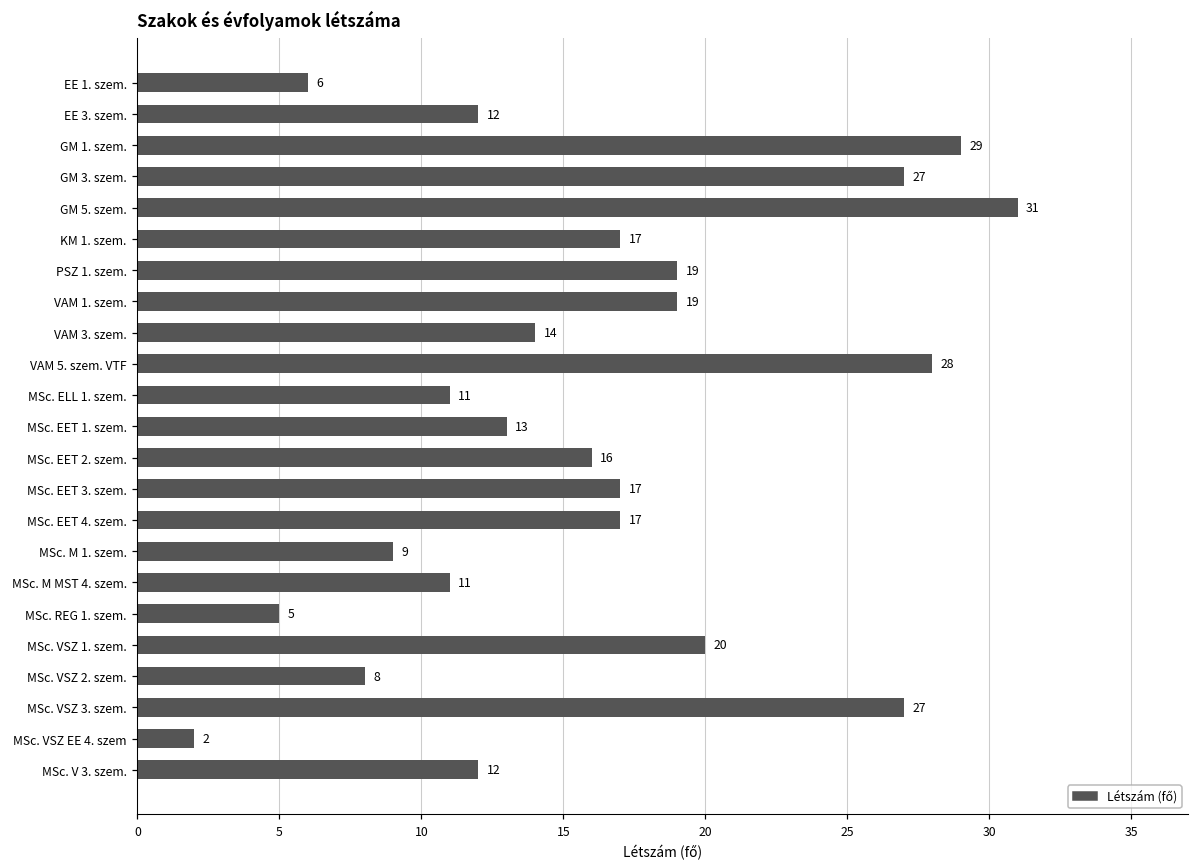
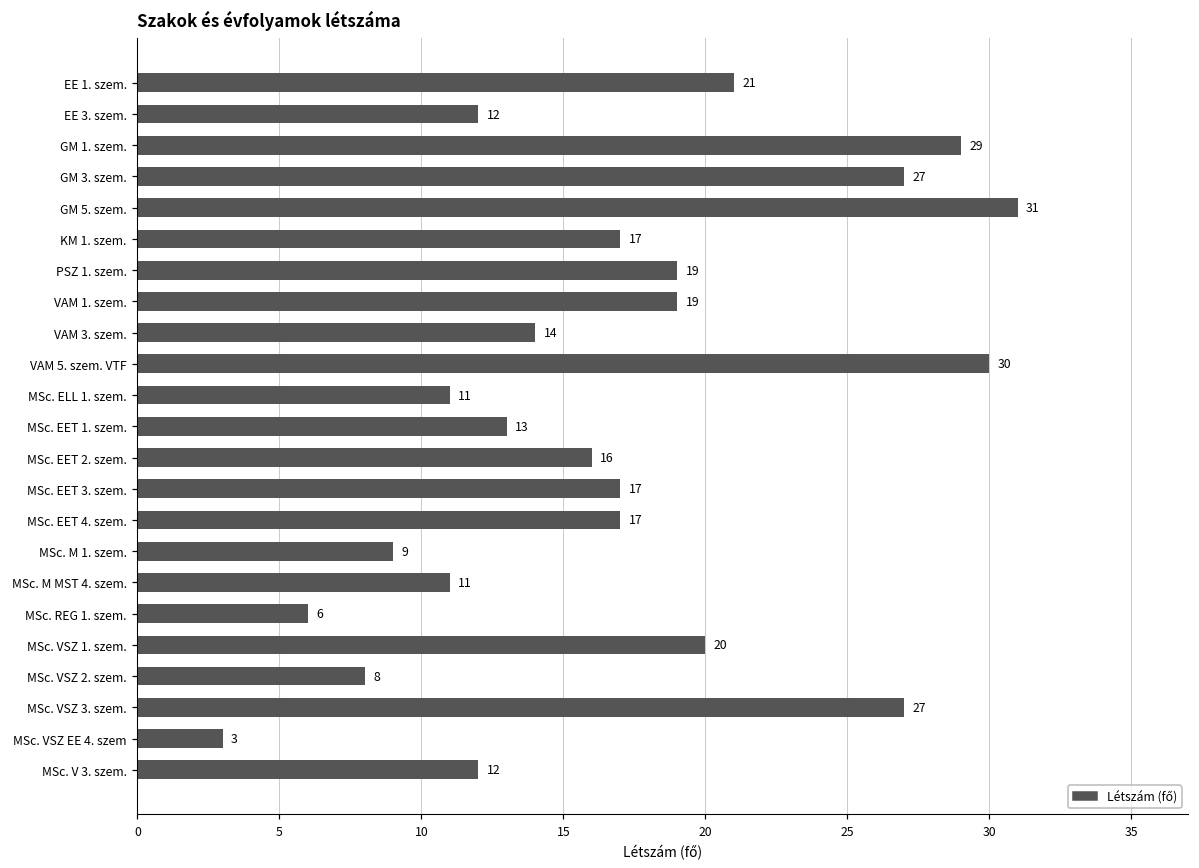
EE 1. szem.: 6 -> 21
VAM 5. szem. VTF: 28 -> 30
MSc. REG 1. szem.: 5 -> 6
MSc. VSZ EE 4. szem: 2 -> 3
